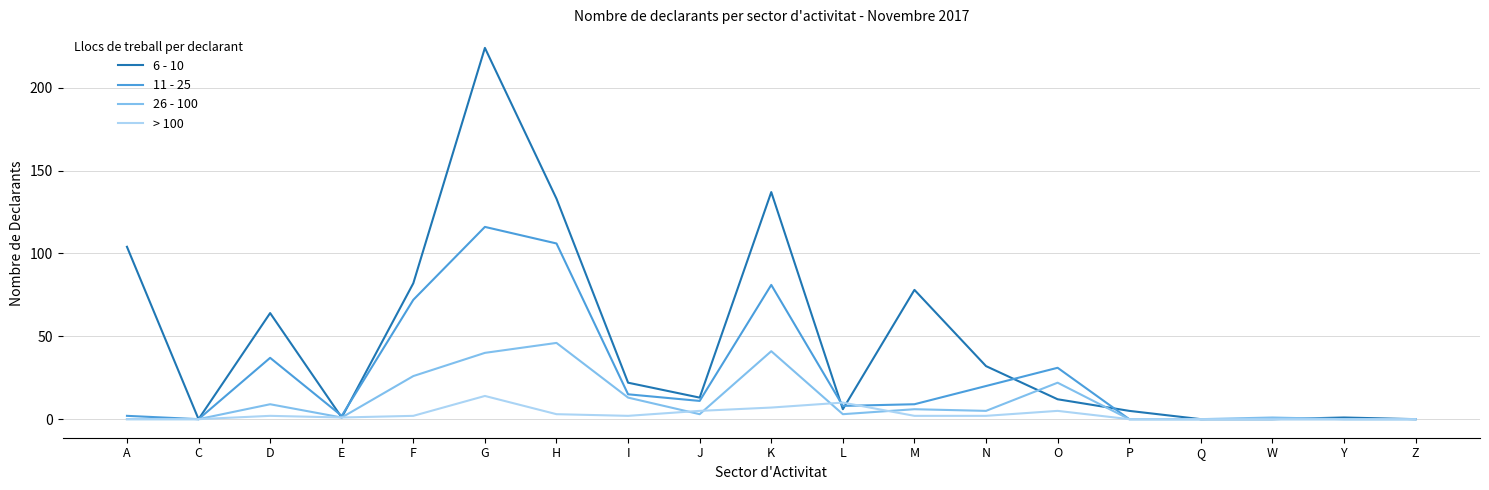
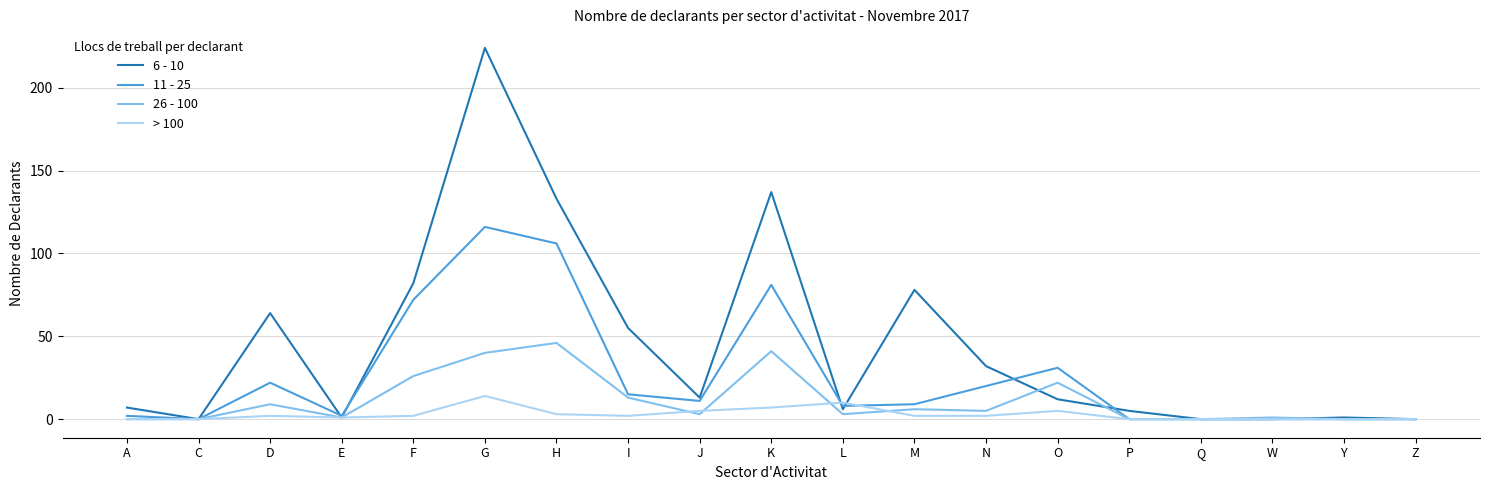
6 - 10, A: 104 -> 7
11 - 25, D: 37 -> 22
6 - 10, I: 22 -> 55
